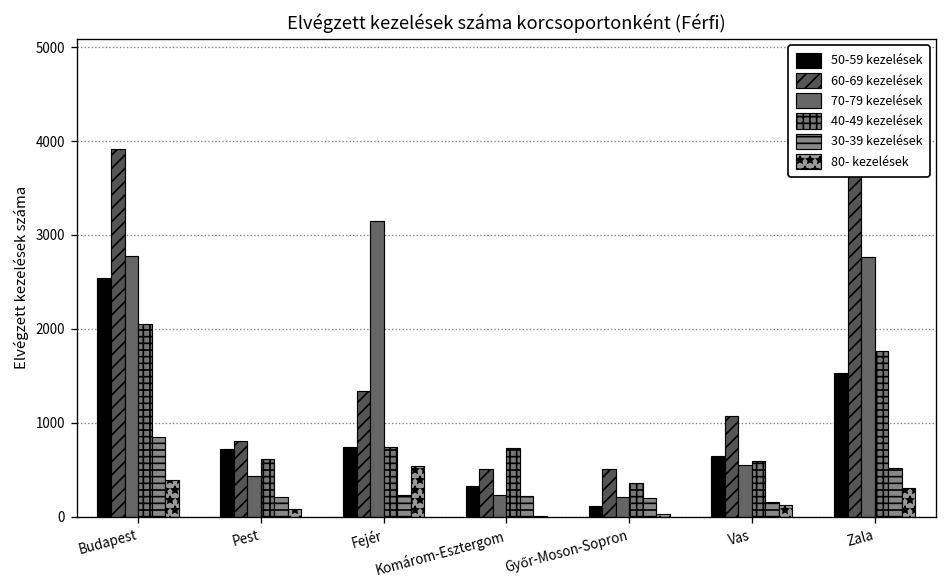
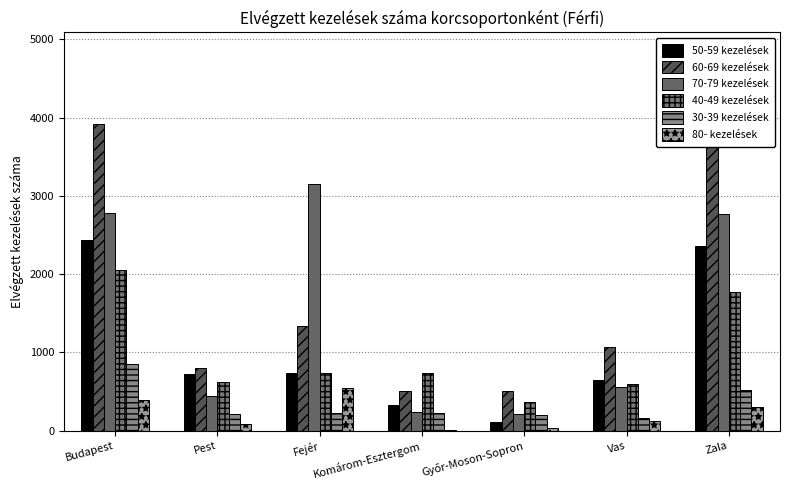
50-59 kezelések, Budapest: 2500 -> 2400
50-59 kezelések, Zala: 1500 -> 2400
